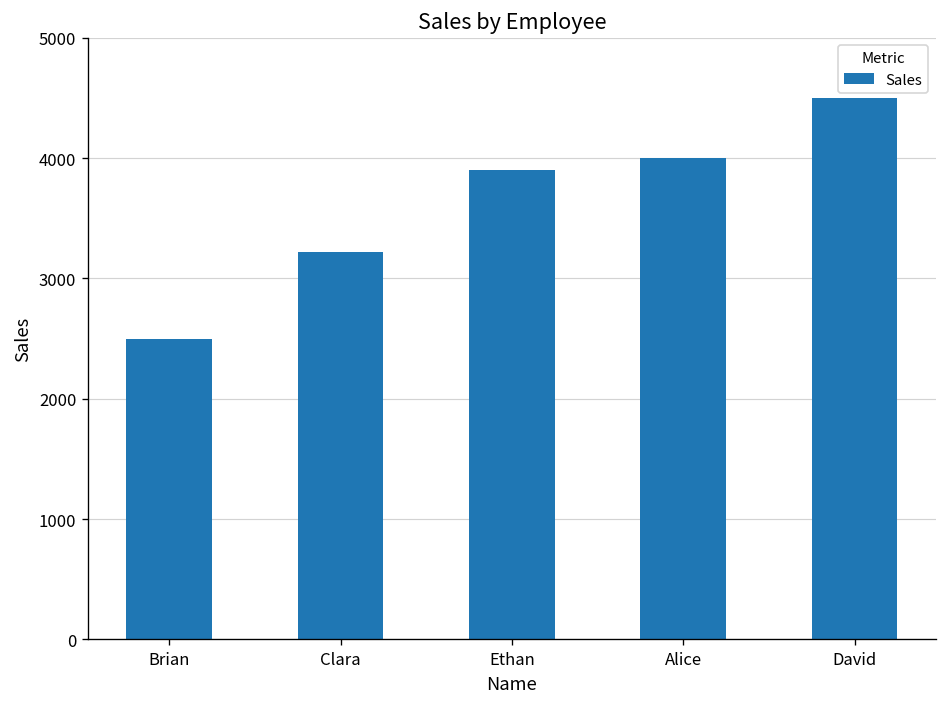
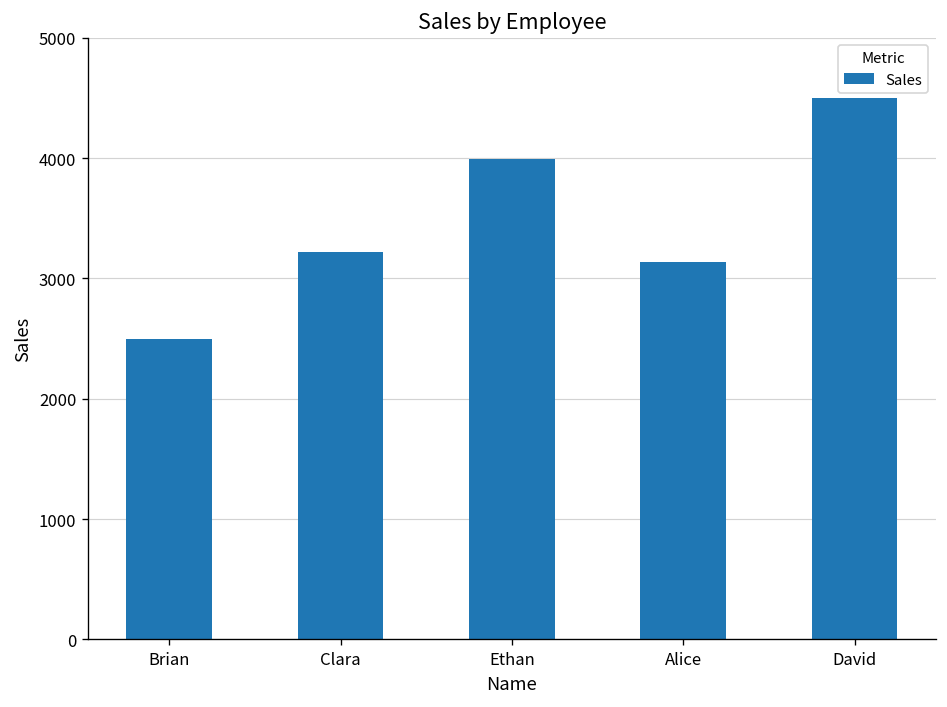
Ethan: 3900 -> 3990
Alice: 4000 -> 3140
